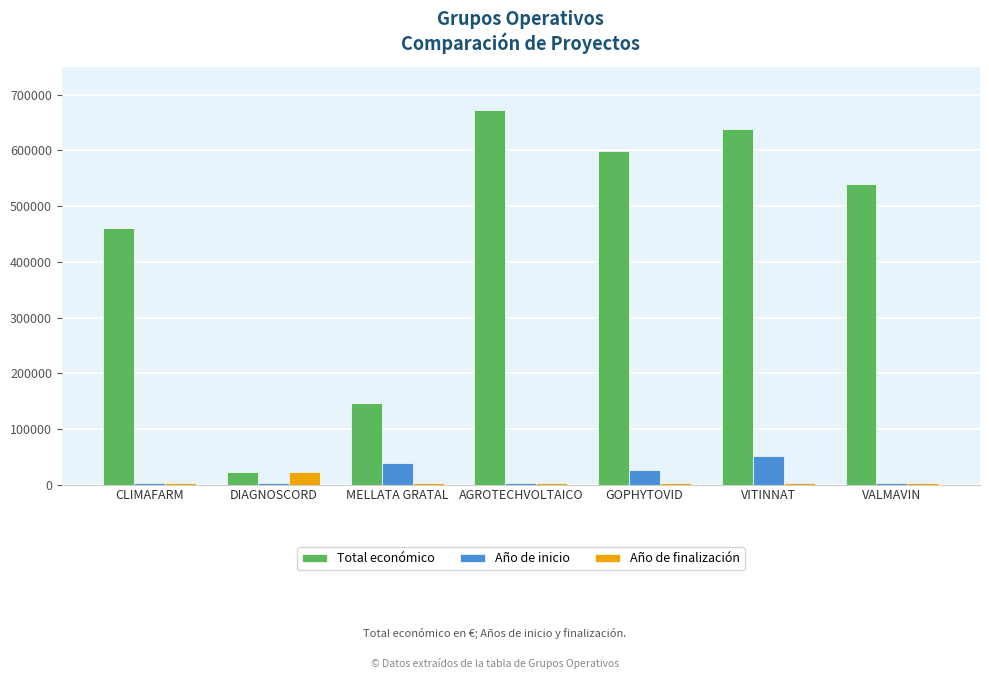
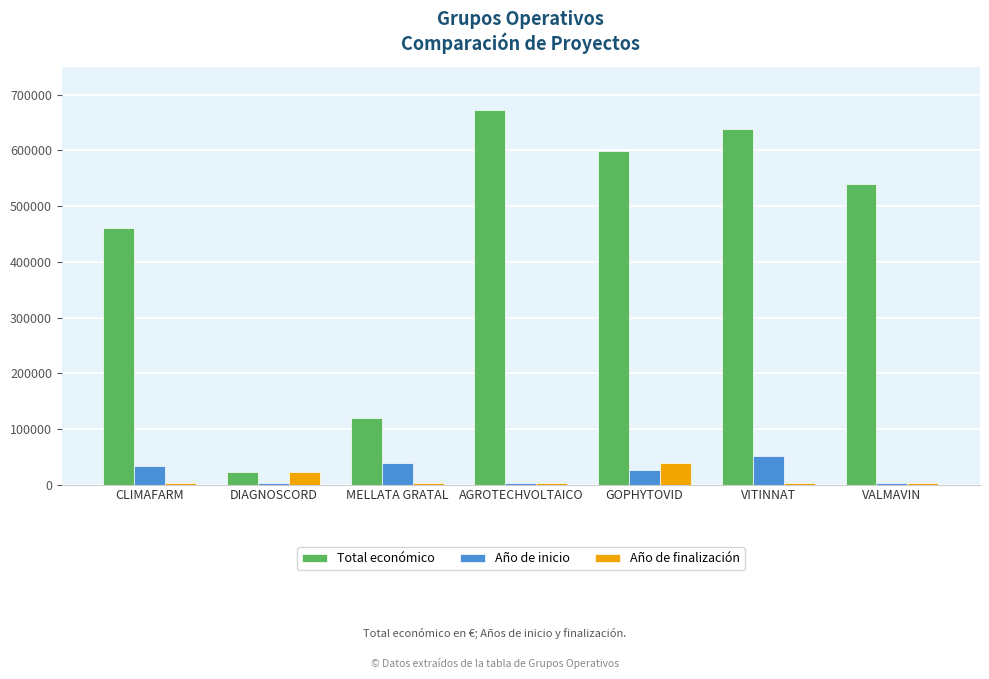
Año de inicio, CLIMAFARM: 0 -> 30000
Total económico, MELLATA GRATAL: 150000 -> 120000
Año de finalización, GOPHYTOVID: 0 -> 40000
